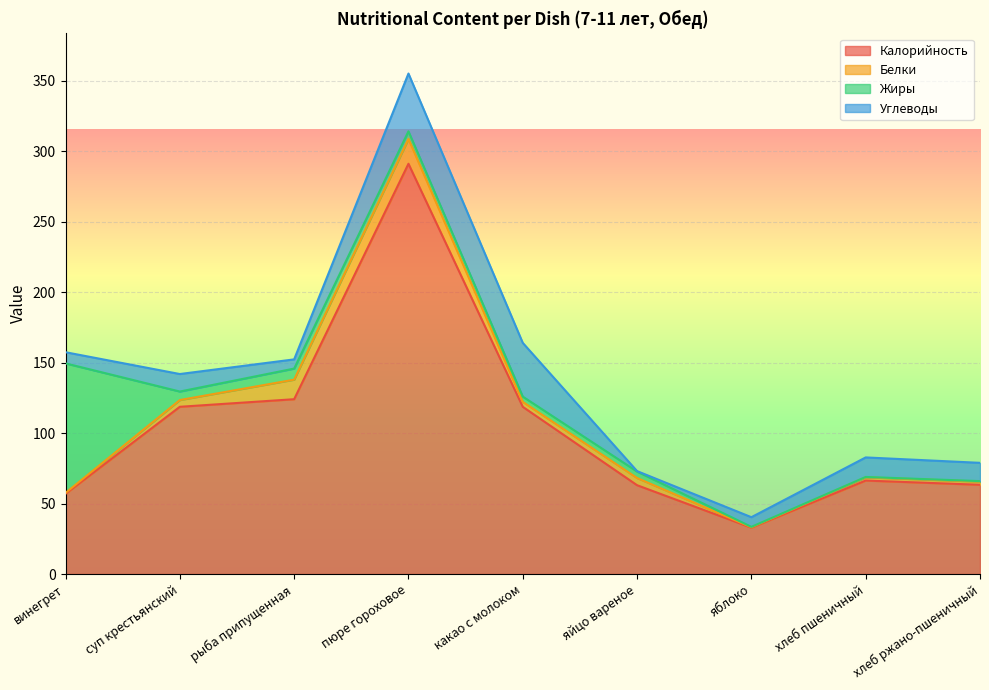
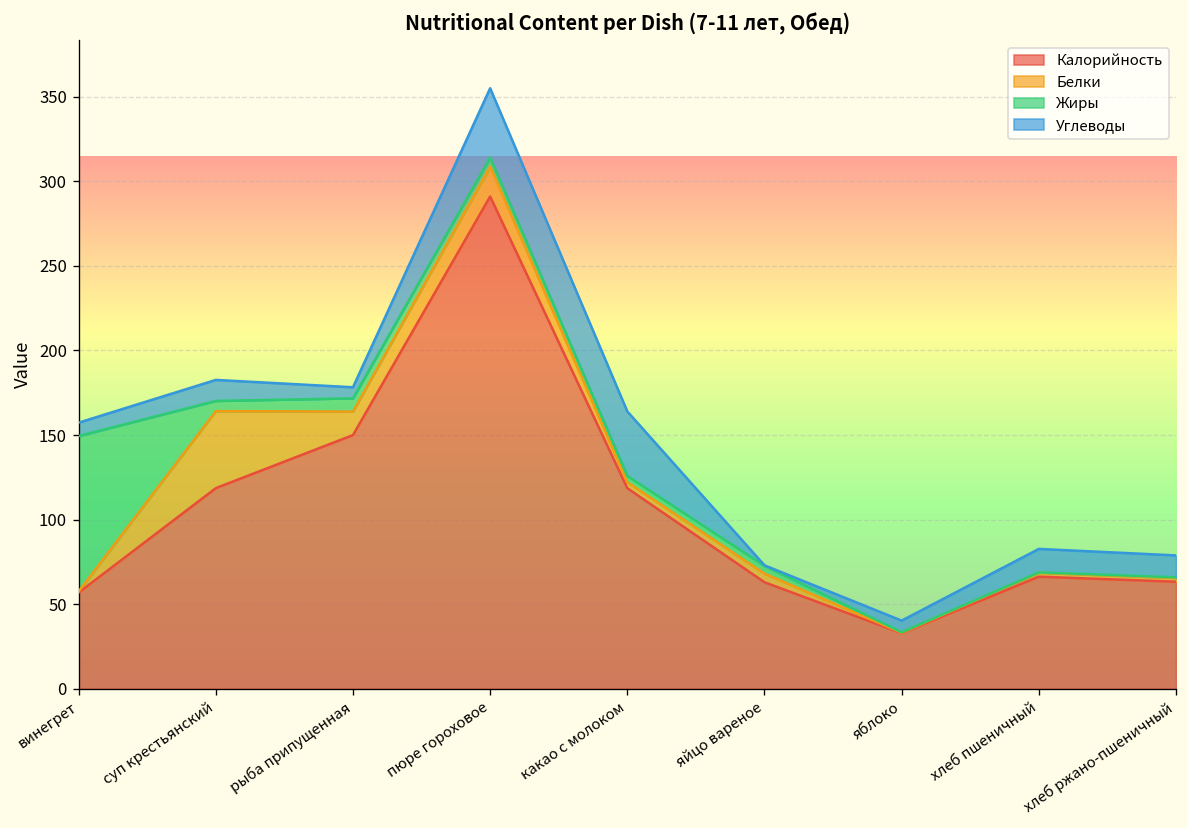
Белки, суп крестьянский: 5 -> 46
Калорийность, рыба припущенная: 124 -> 150
